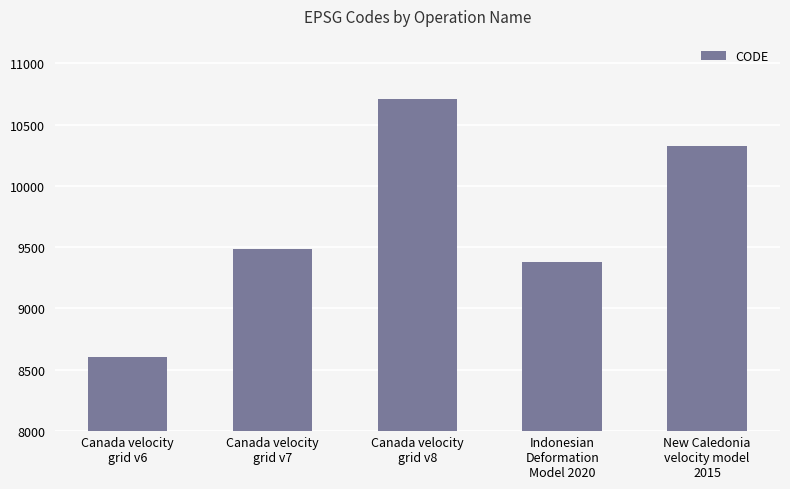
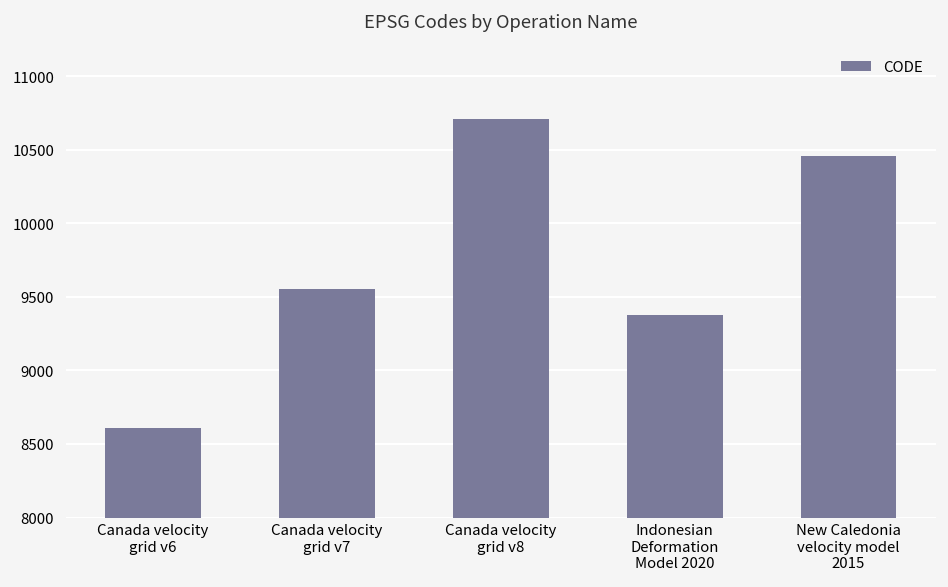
Canada velocity grid v7: 9480 -> 9550
New Caledonia velocity model 2015: 10320 -> 10460
